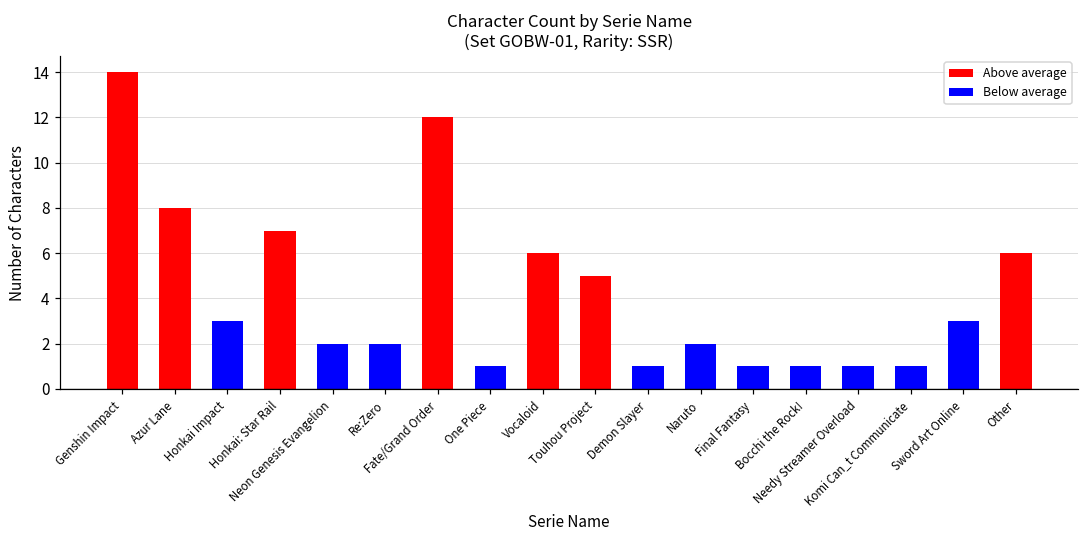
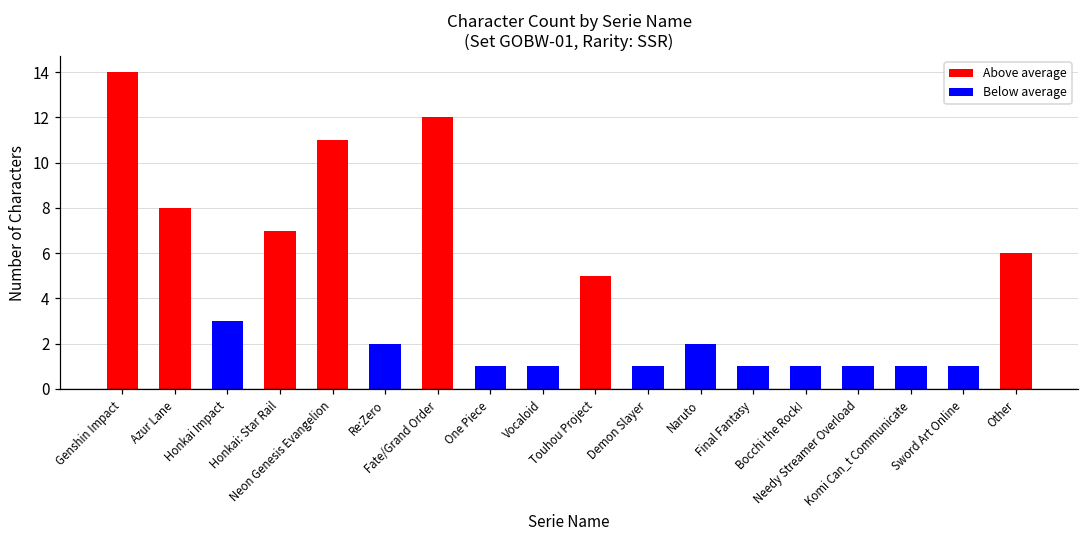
Neon Genesis Evangelion: 2 -> 11
Vocaloid: 6 -> 1
Sword Art Online: 3 -> 1
